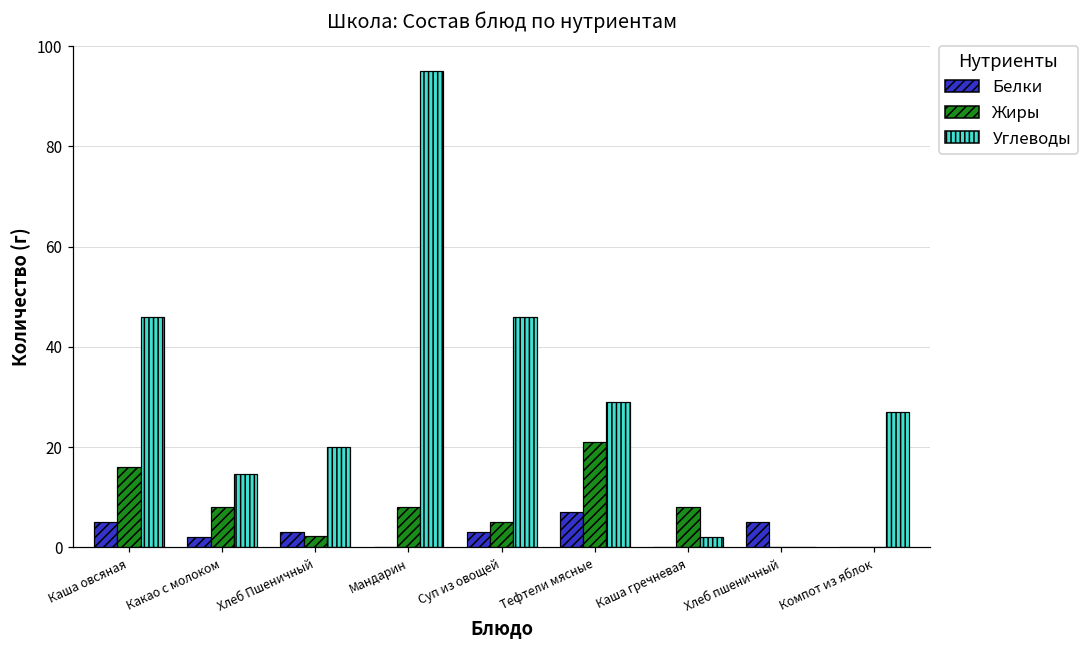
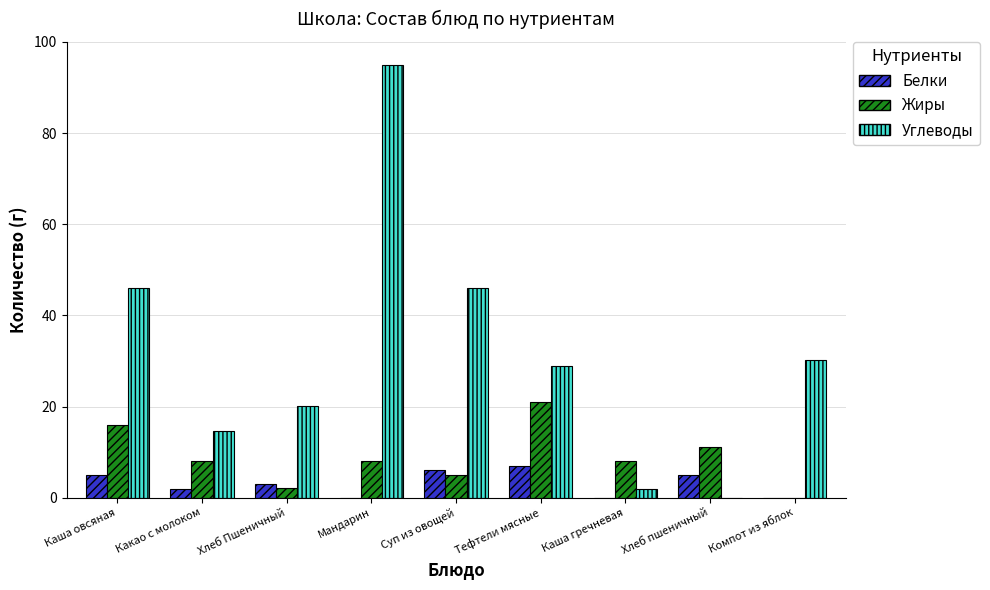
Белки, Суп из овощей: 3 -> 6
Жиры, Хлеб пшеничный: 0 -> 11
Углеводы, Компот из яблок: 27 -> 30
